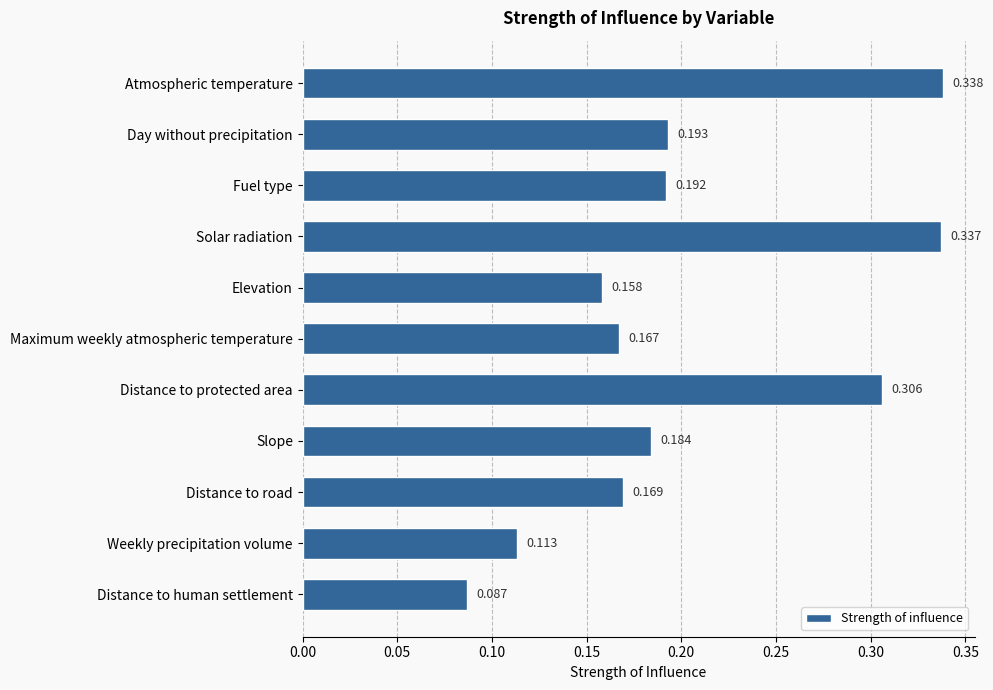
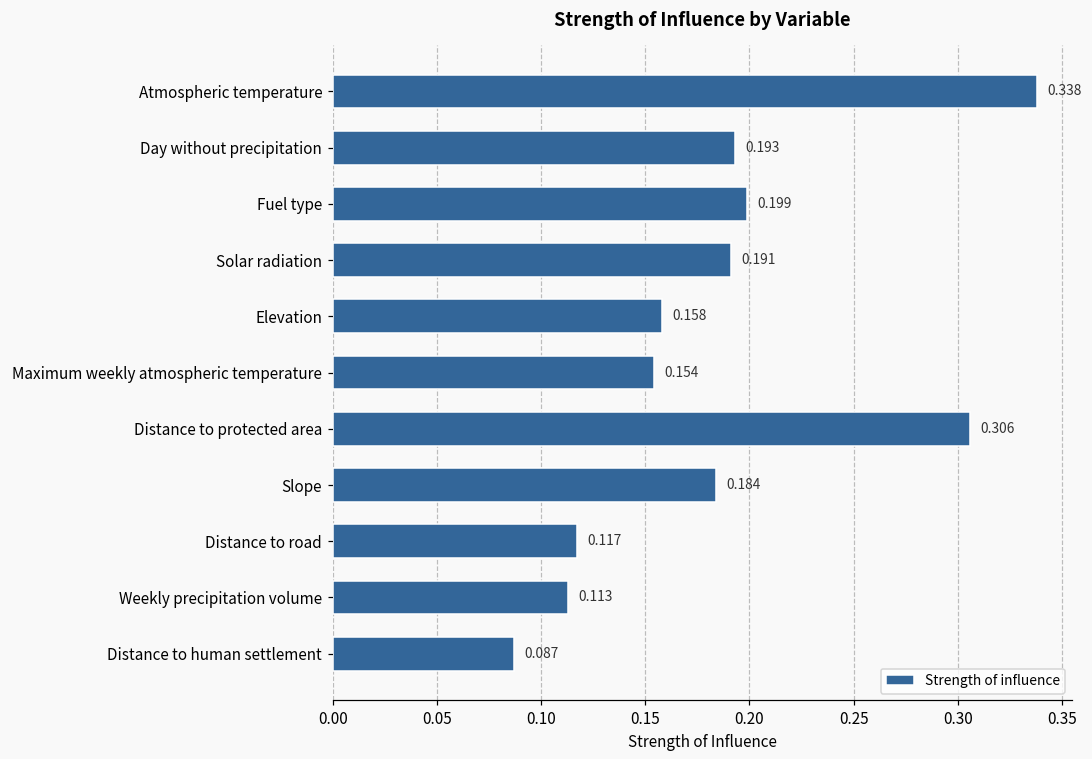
Fuel type: 0.192 -> 0.199
Solar radiation: 0.337 -> 0.191
Maximum weekly atmospheric temperature: 0.167 -> 0.154
Distance to road: 0.169 -> 0.117
